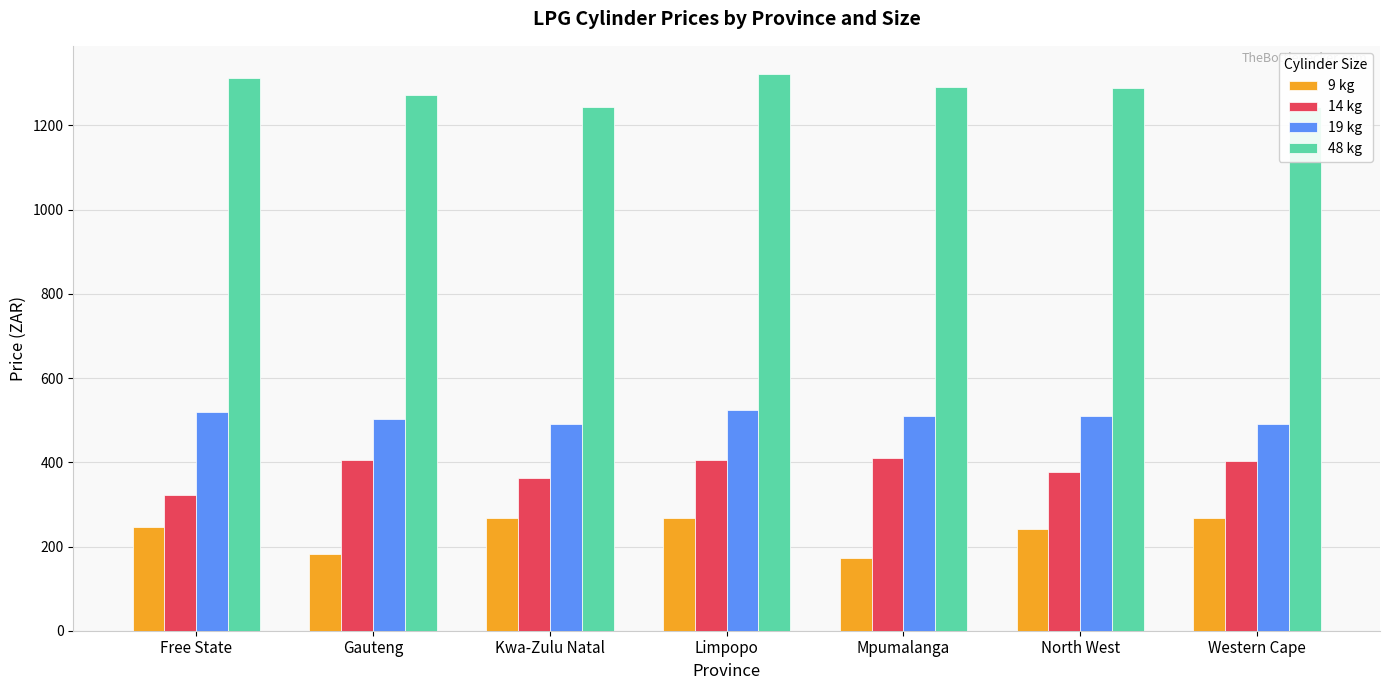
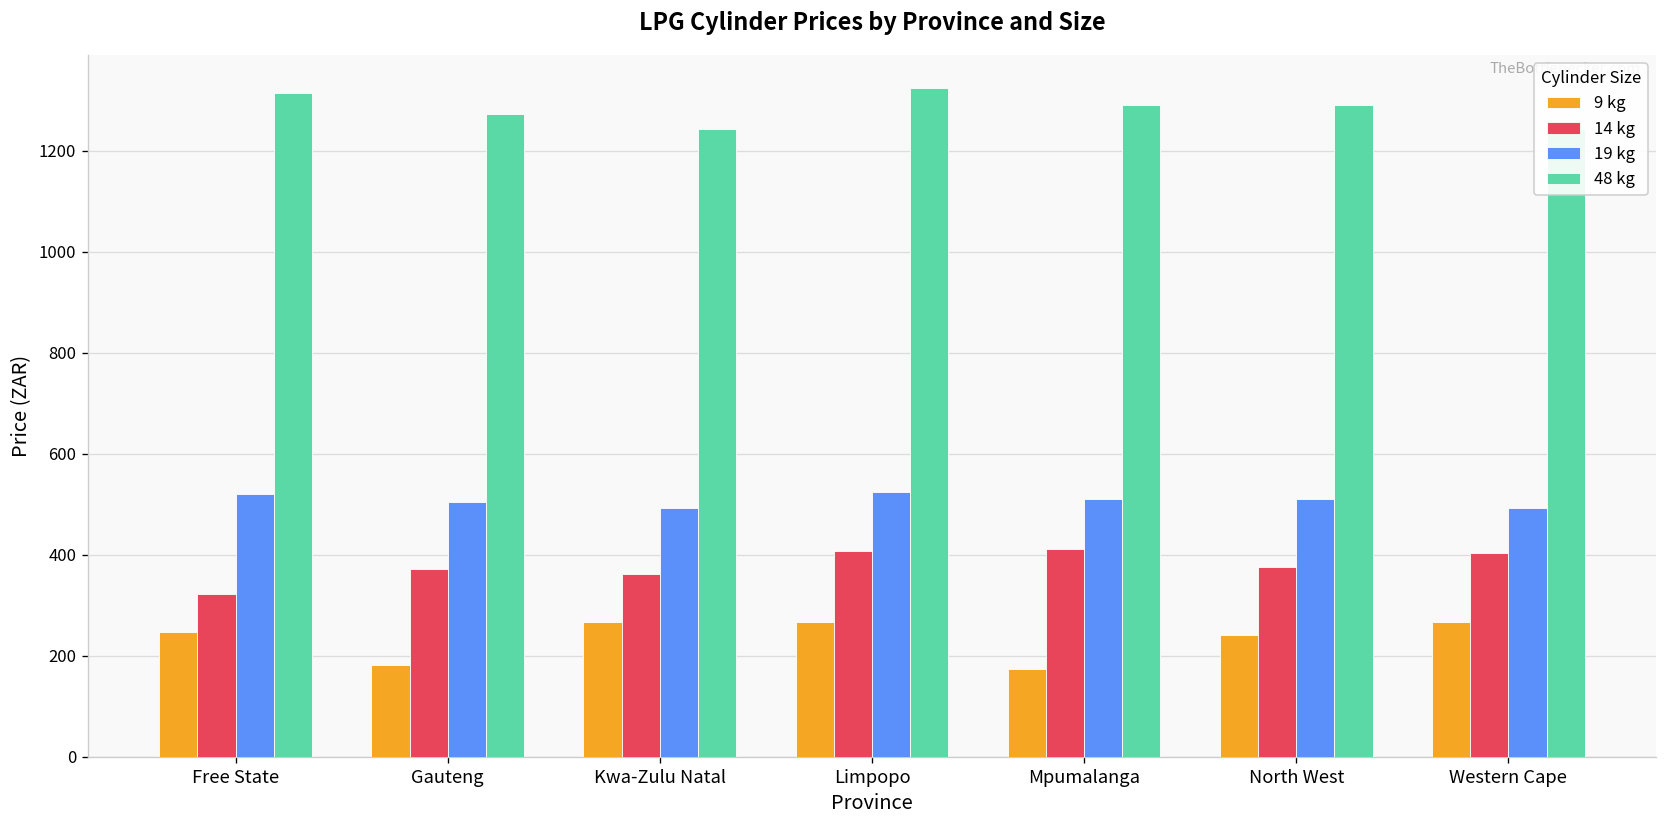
14 kg, Gauteng: 410 -> 370
